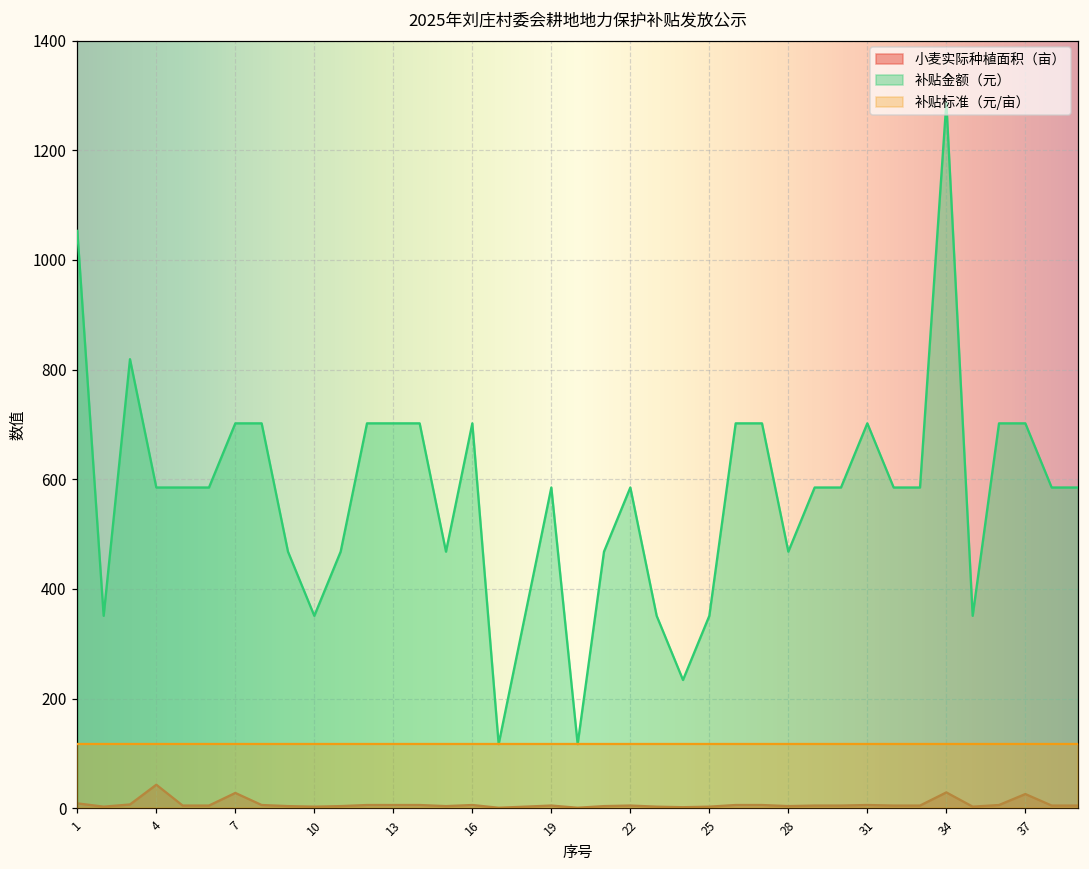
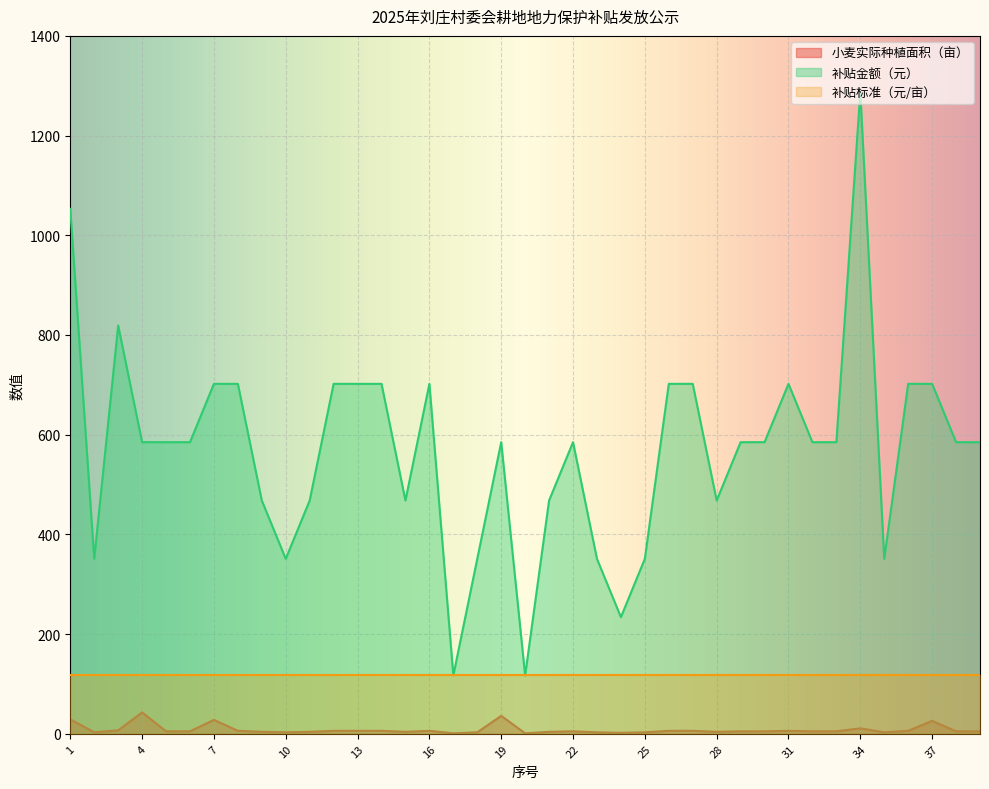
小麦实际种植面积（亩）, 1: 10 -> 30
小麦实际种植面积（亩）, 19: 10 -> 40
小麦实际种植面积（亩）, 34: 30 -> 10
